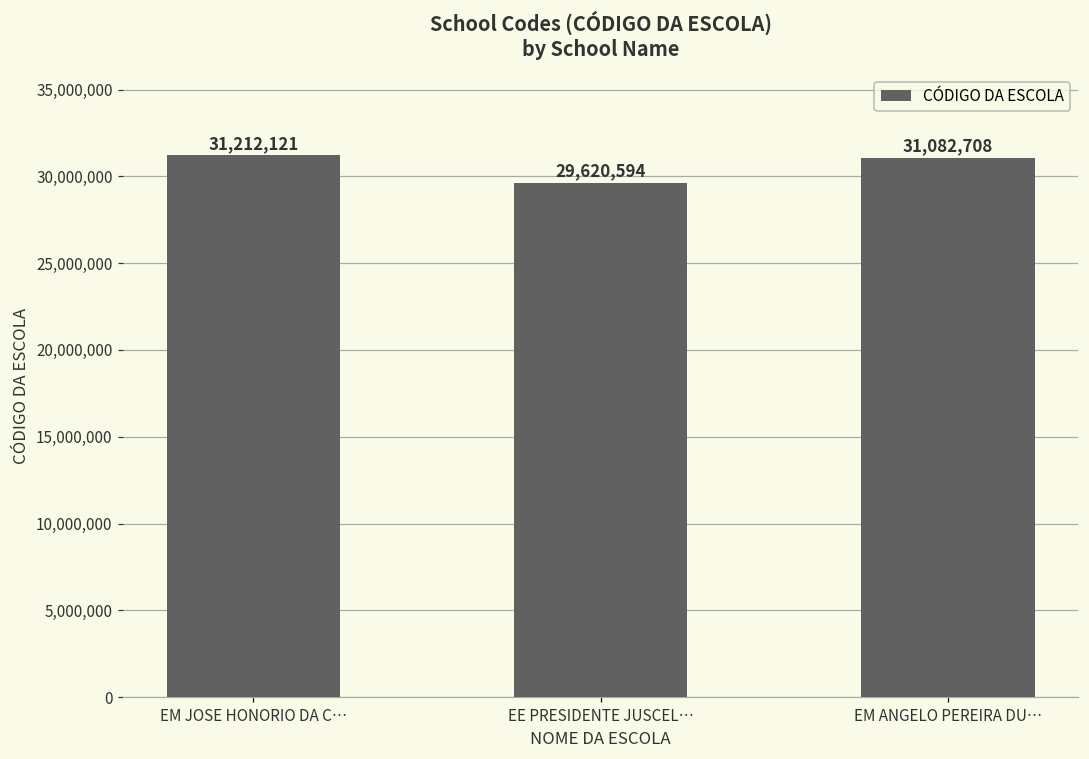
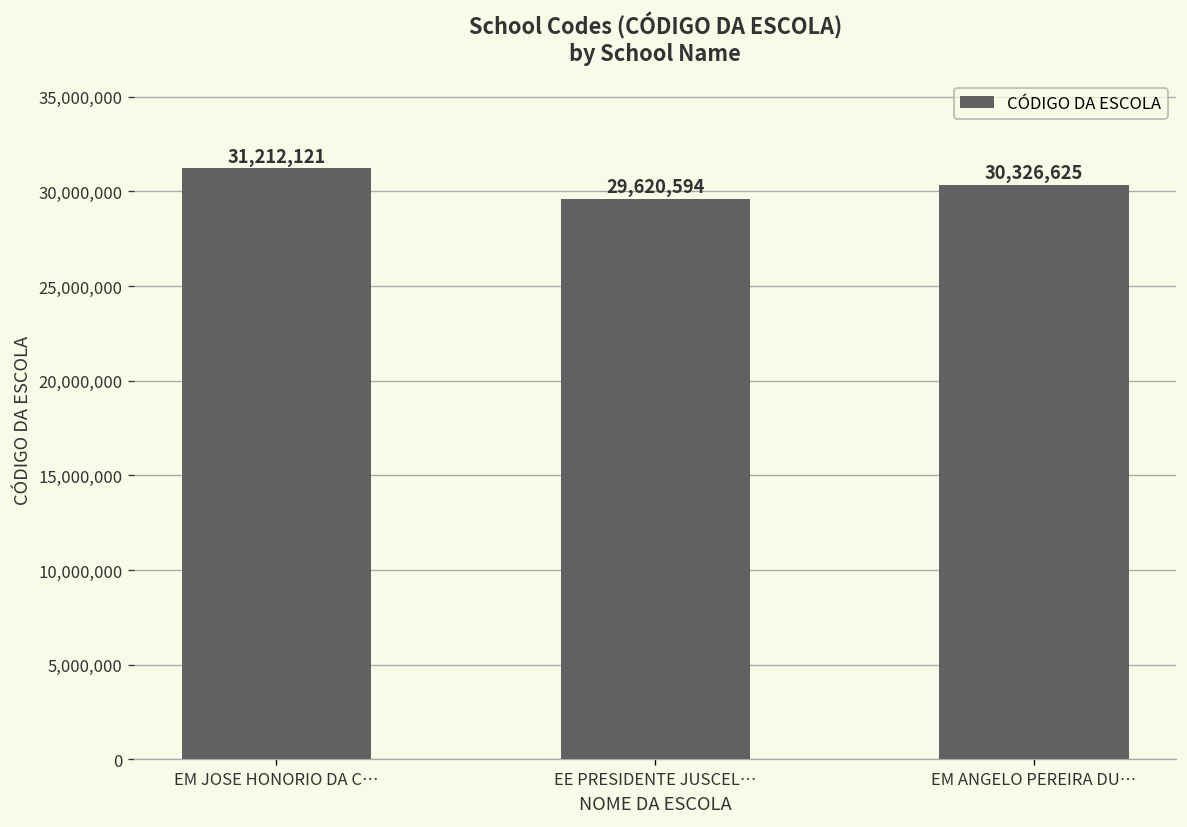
EM ANGELO PEREIRA DU…: 31,082,708 -> 30,326,625
